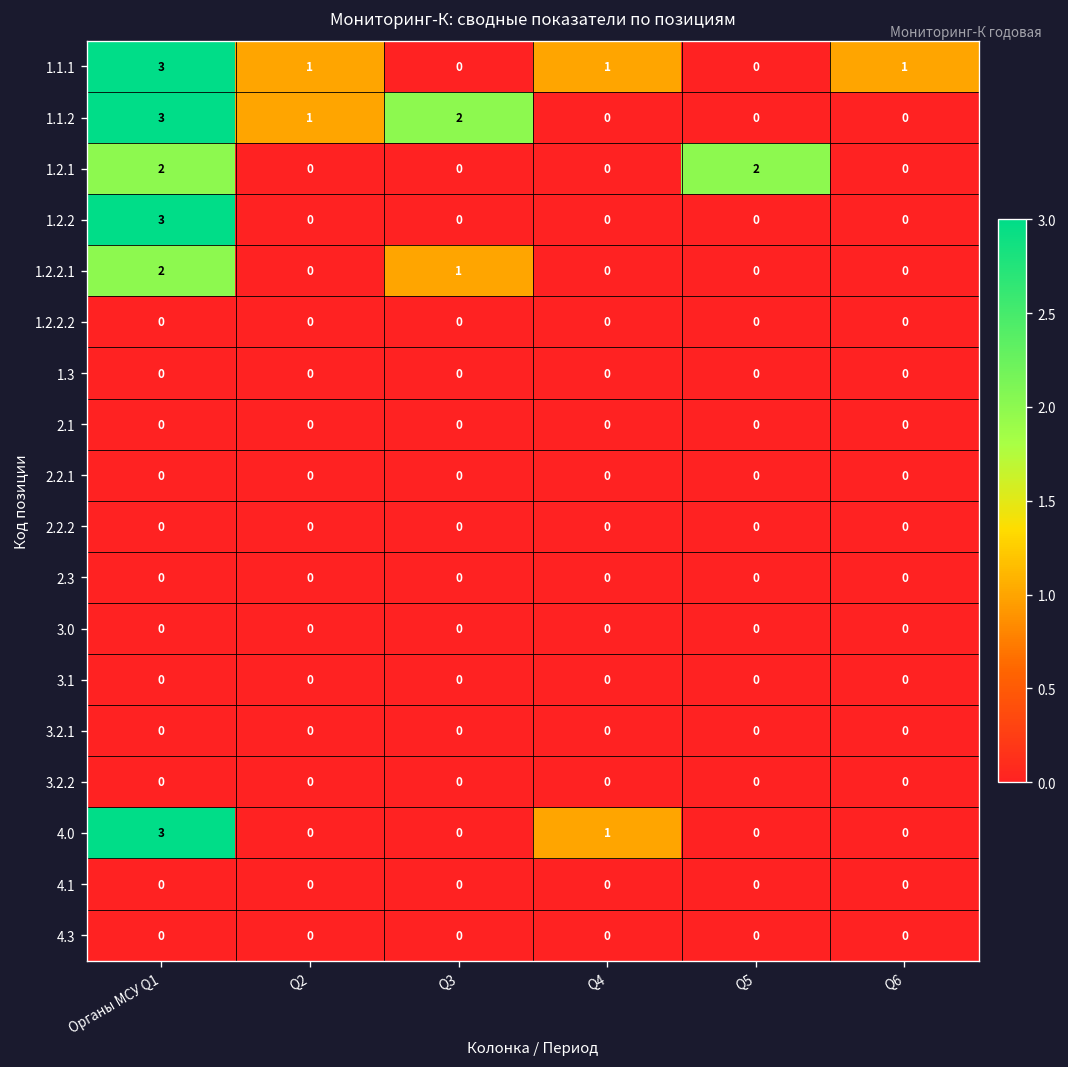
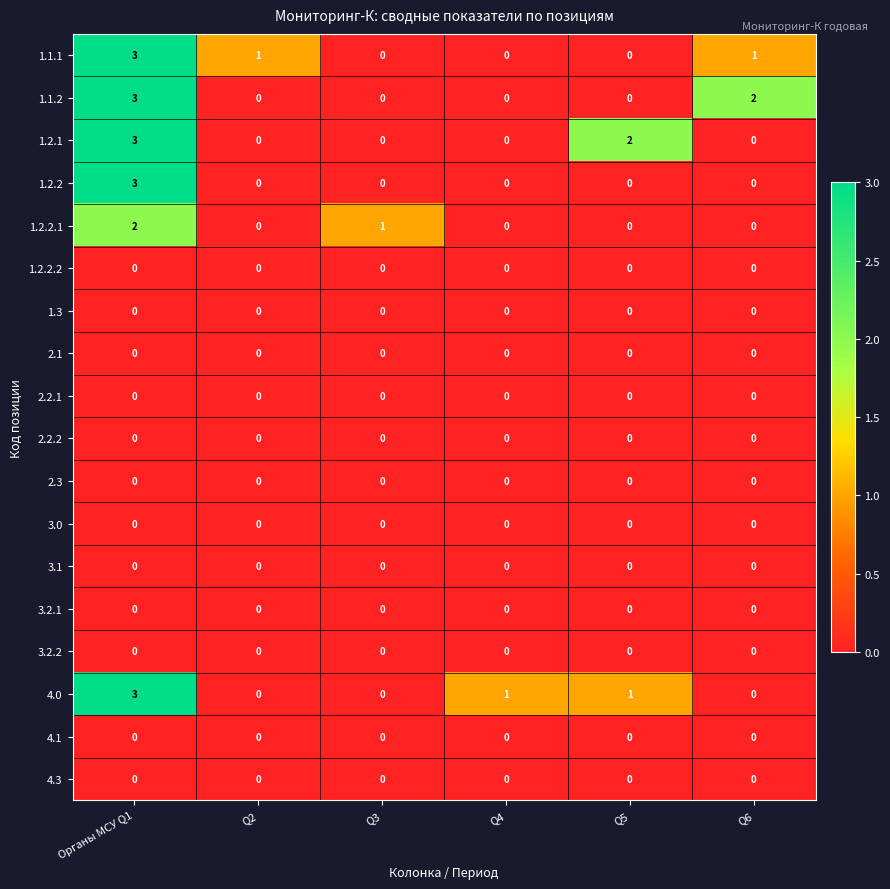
1.1.1, Q4: 1 -> 0
1.1.2, Q2: 1 -> 0
1.1.2, Q3: 2 -> 0
1.1.2, Q6: 0 -> 2
1.2.1, Органы МСУ Q1: 2 -> 3
4.0, Q5: 0 -> 1
